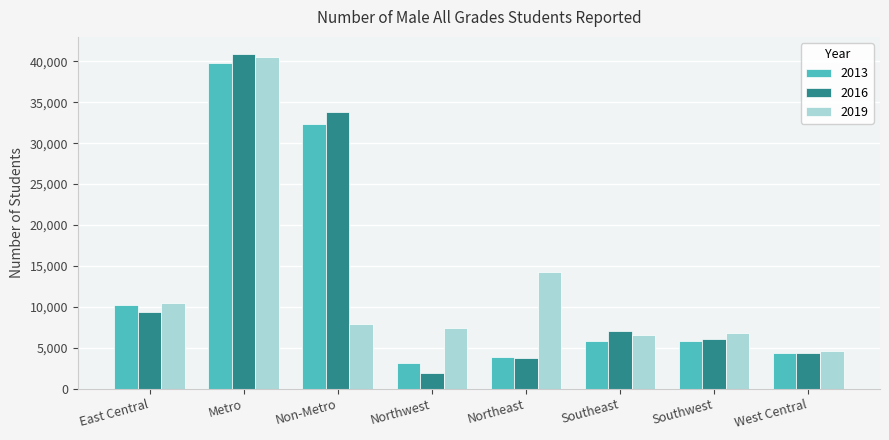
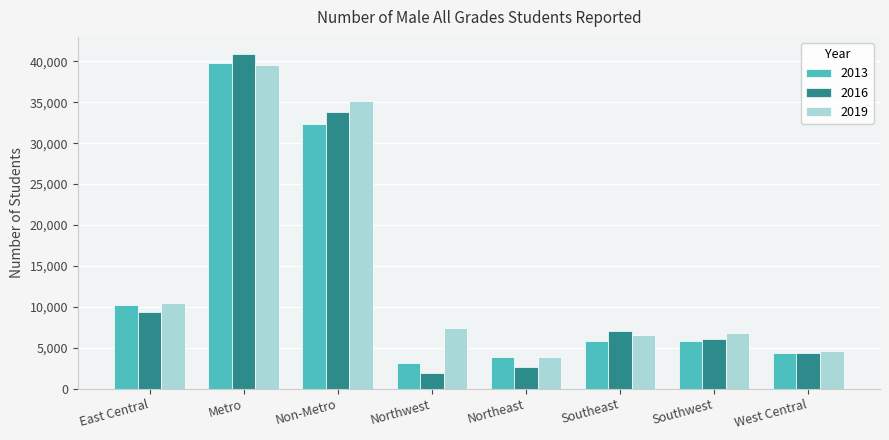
2019, Metro: 41,000 -> 40,000
2019, Non-Metro: 8,000 -> 35,000
2016, Northeast: 4,000 -> 3,000
2019, Northeast: 14,000 -> 4,000
